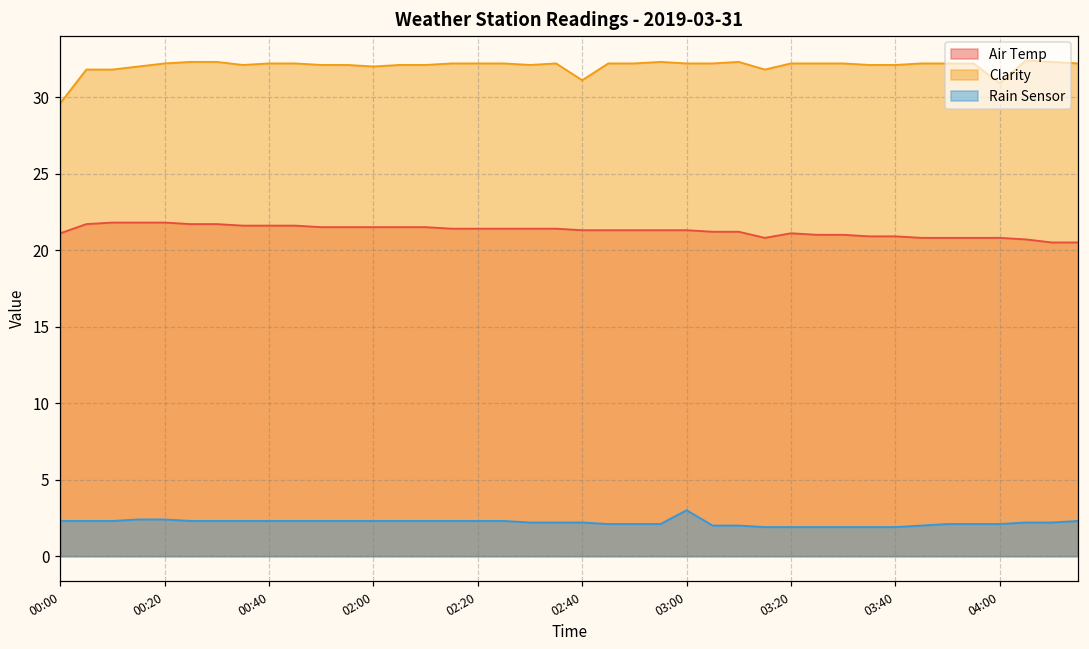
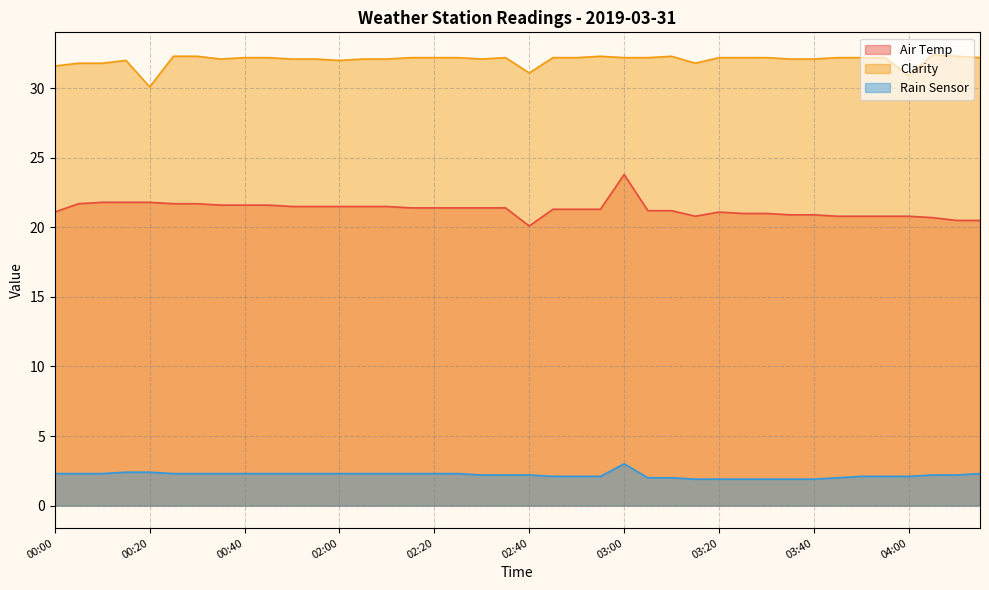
Clarity, 00:00: 29.6 -> 31.6
Clarity, 00:20: 32.2 -> 30.1
Air Temp, 02:40: 21.3 -> 20.1
Air Temp, 03:00: 21.3 -> 23.8
